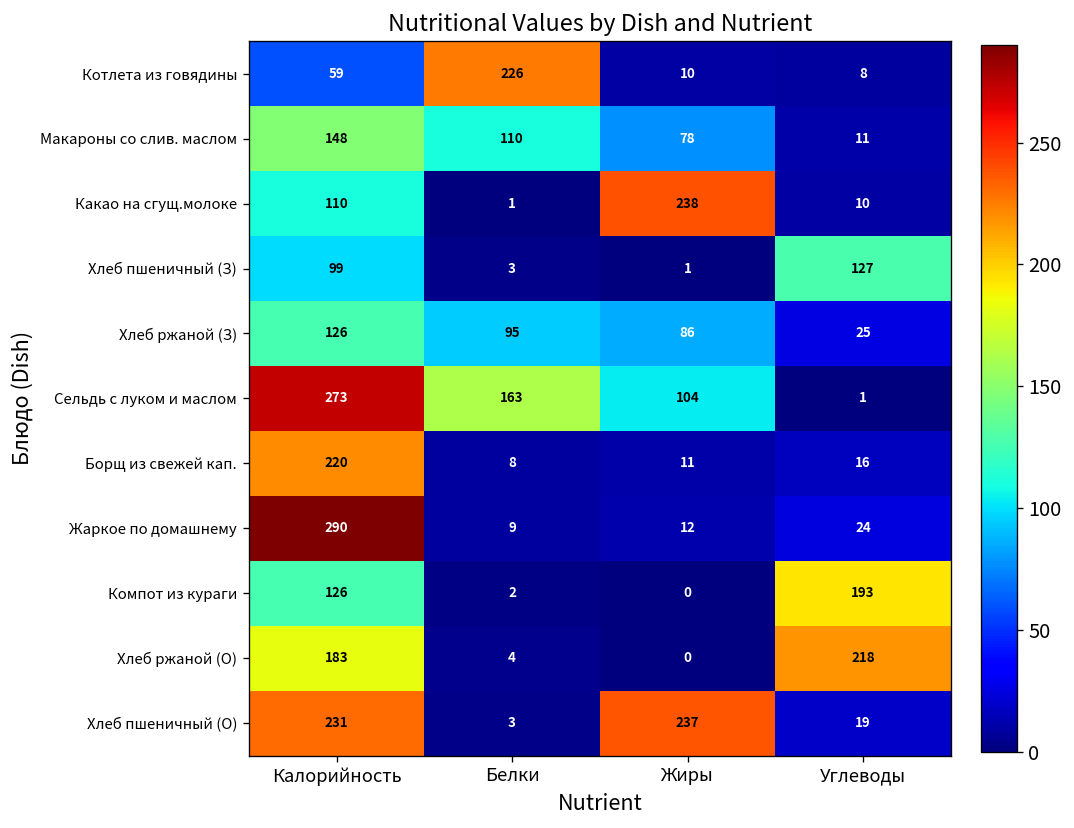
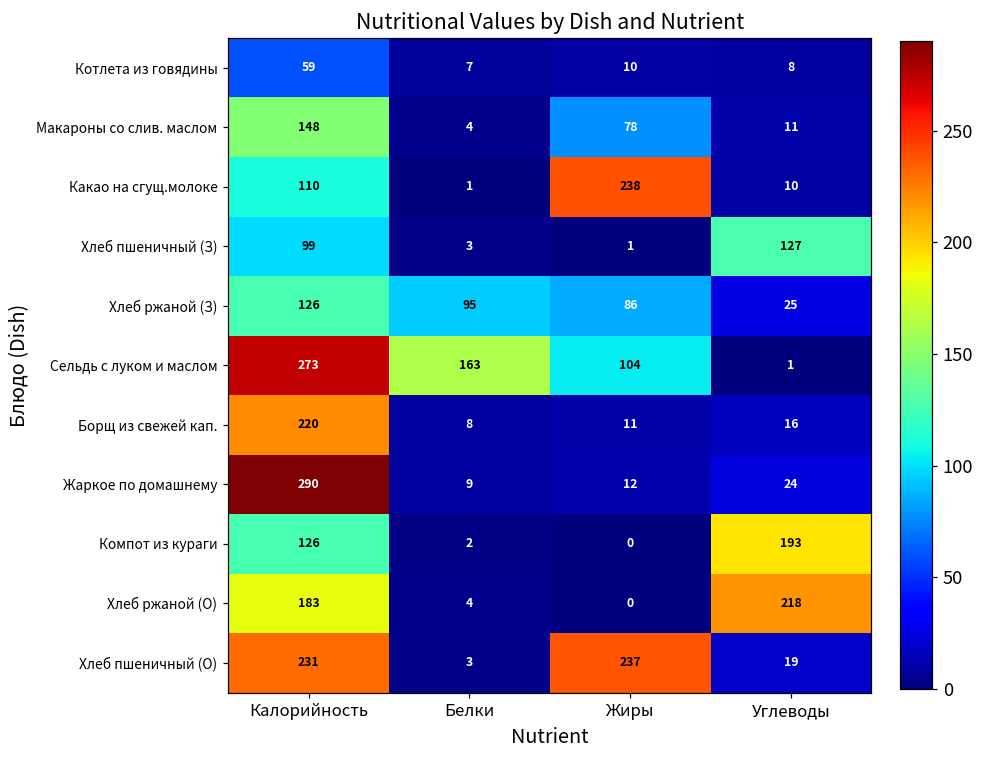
Котлета из говядины, Белки: 226 -> 7
Макароны со слив. маслом, Белки: 110 -> 4
